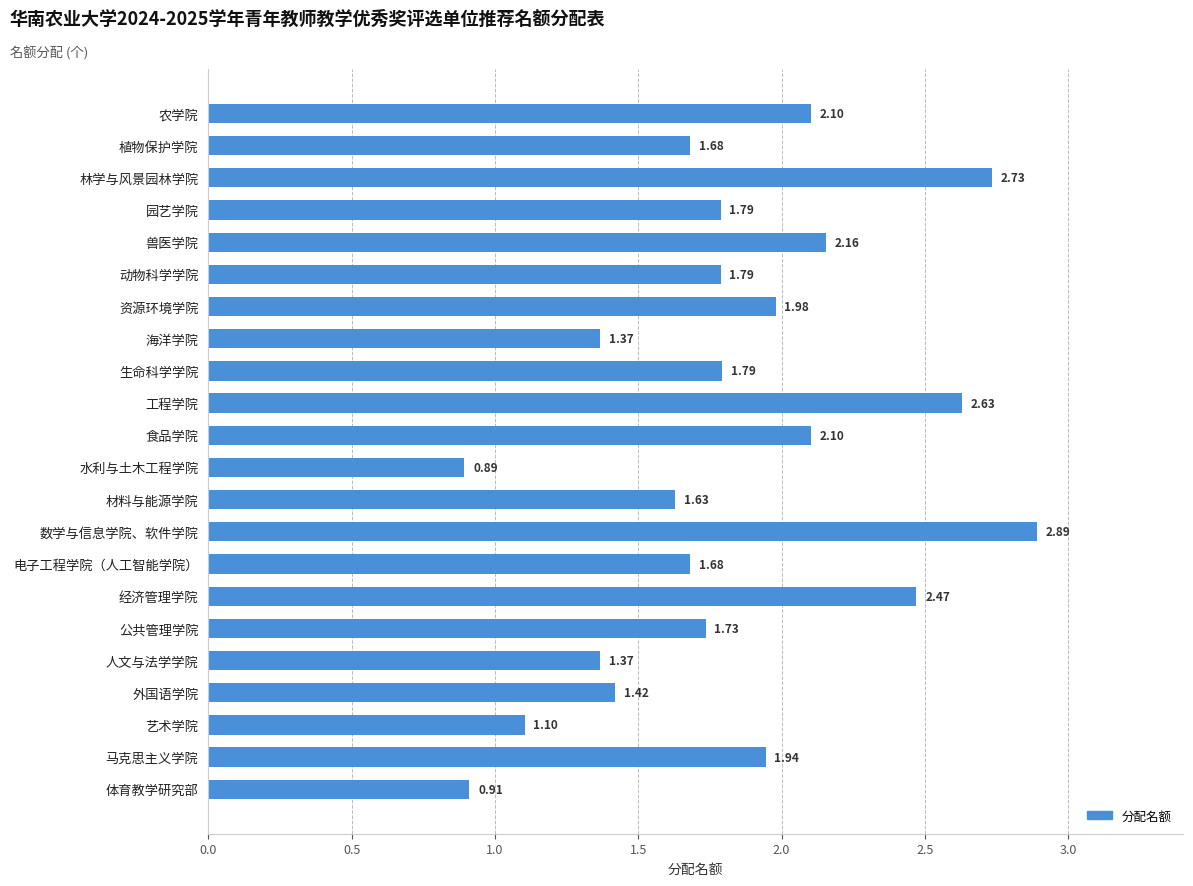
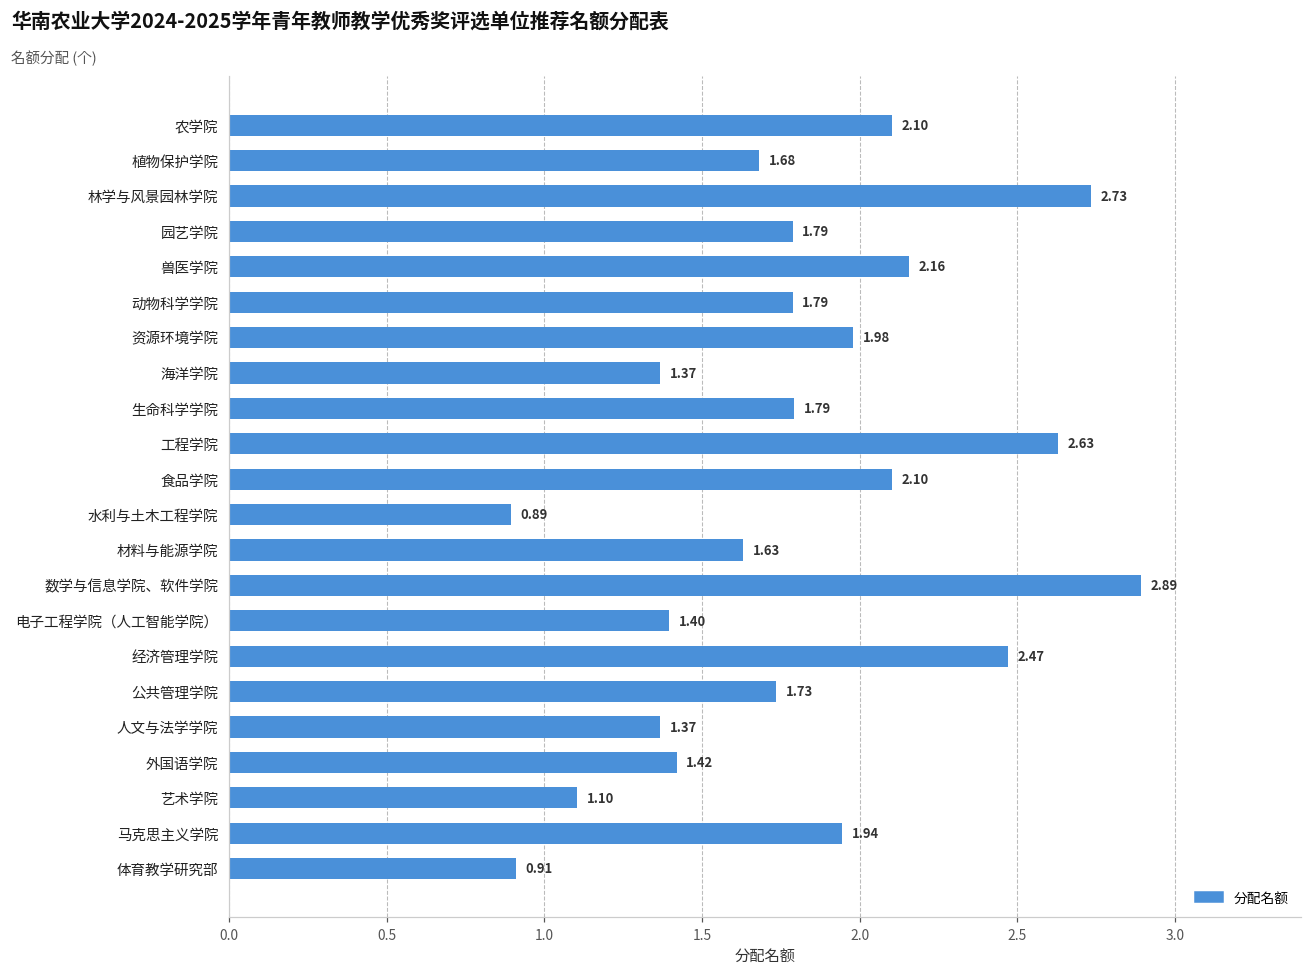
电子工程学院（人工智能学院）: 1.68 -> 1.40
